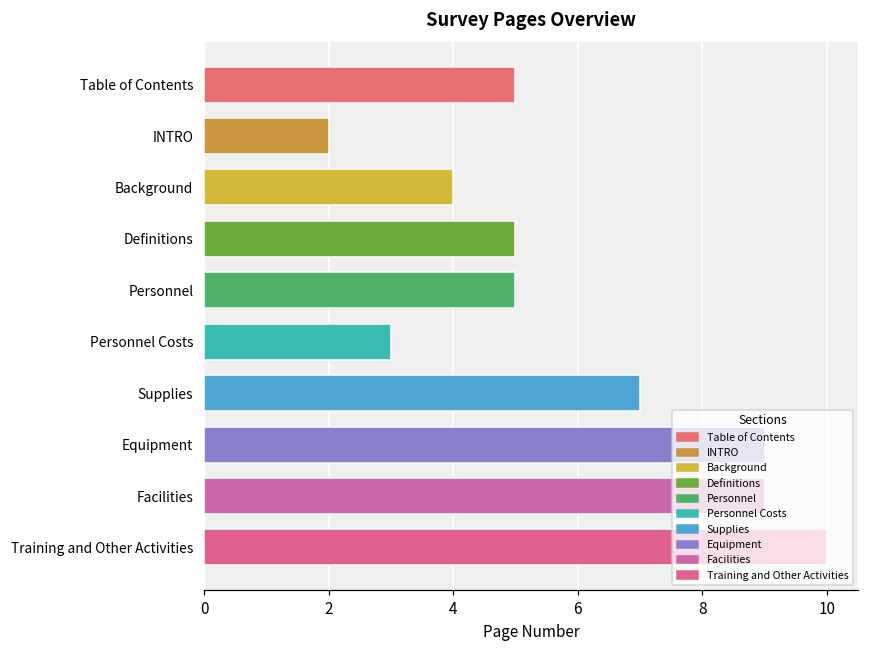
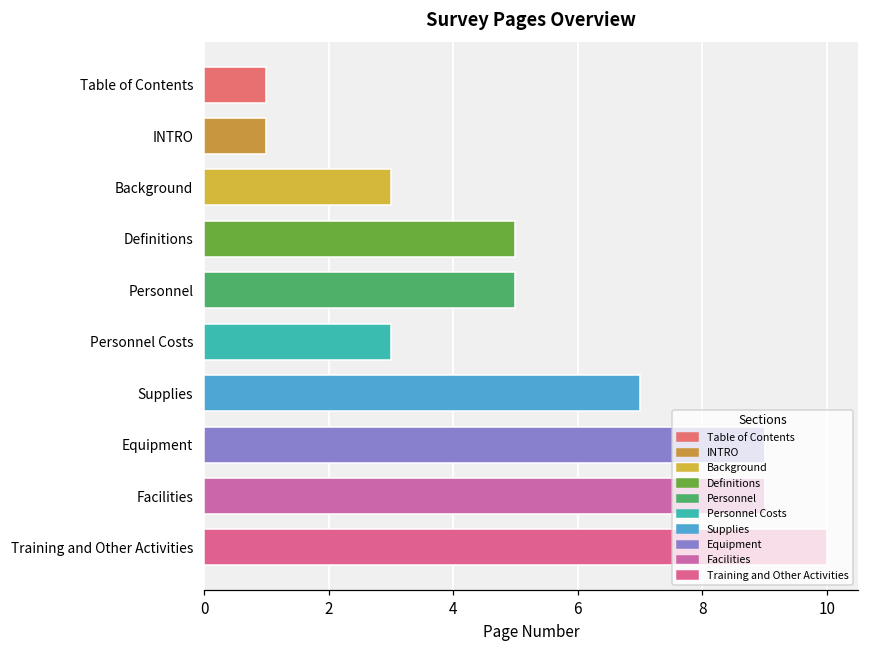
Table of Contents: 5 -> 1
INTRO: 2 -> 1
Background: 4 -> 3
